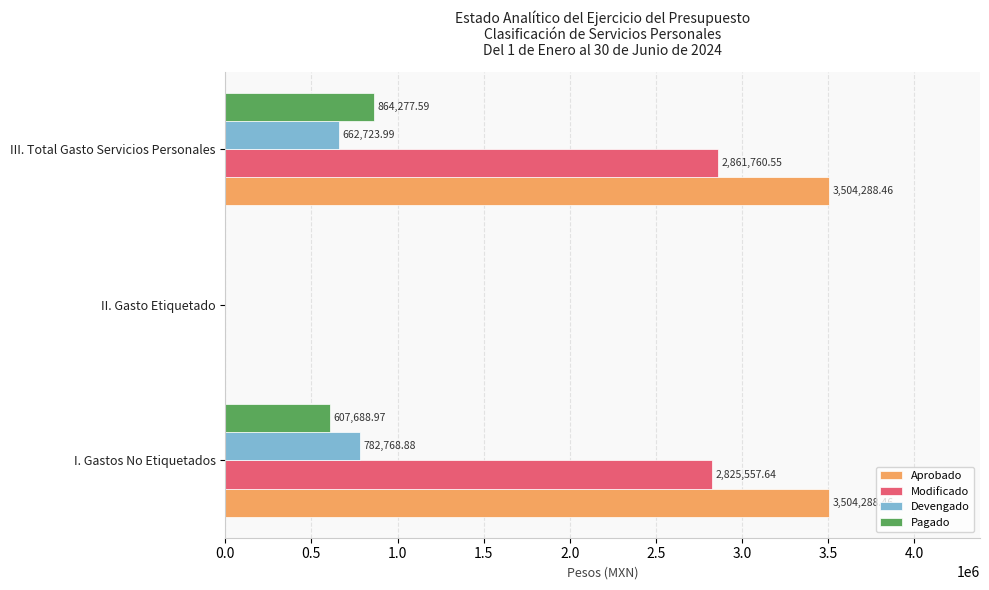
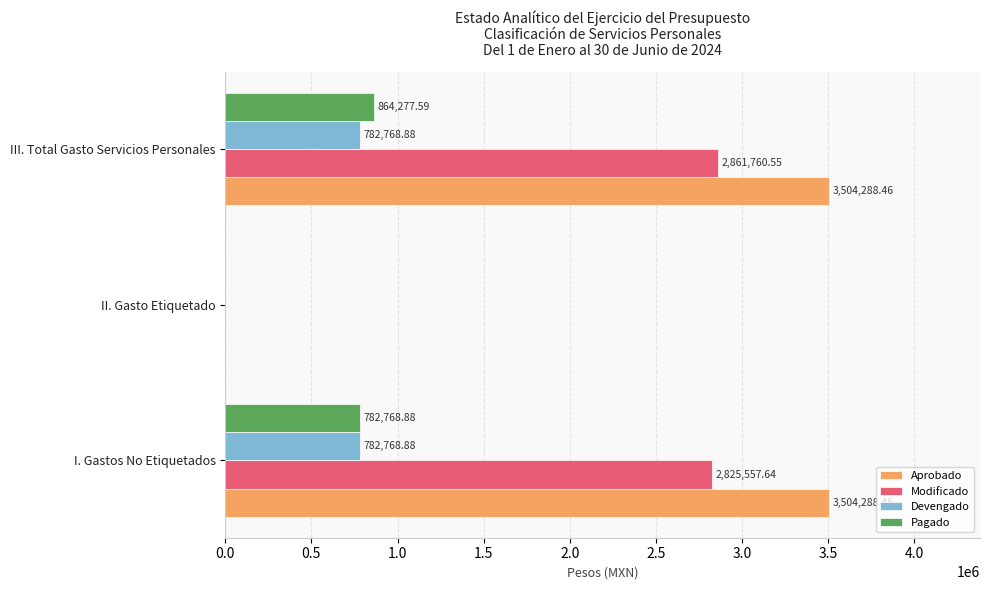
Devengado, III. Total Gasto Servicios Personales: 662,723.99 -> 782,768.88
Pagado, I. Gastos No Etiquetados: 607,688.97 -> 782,768.88
